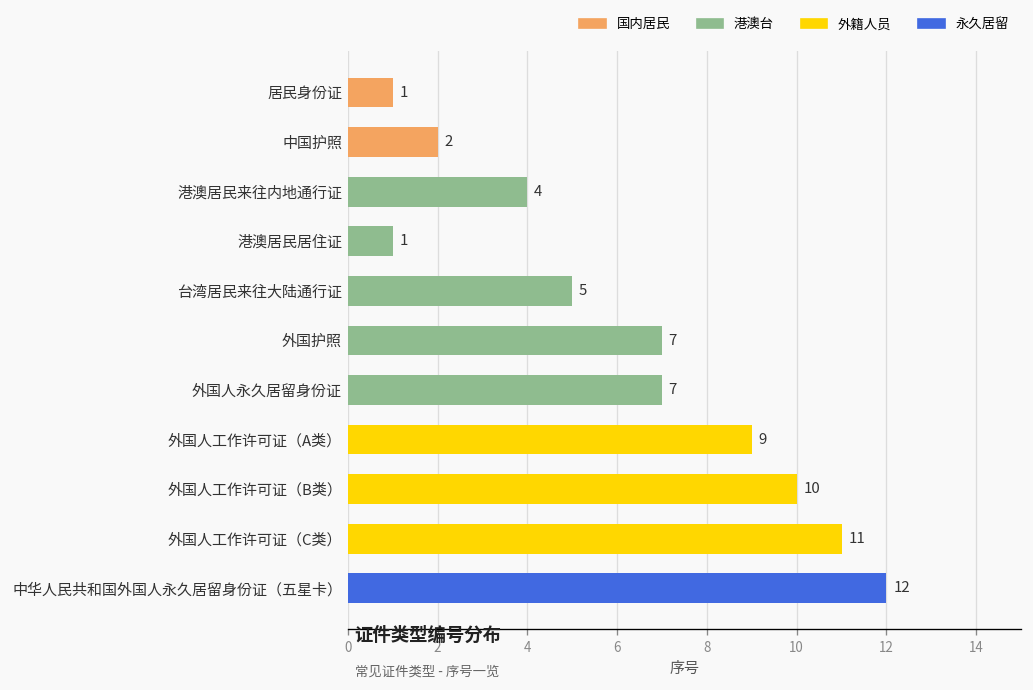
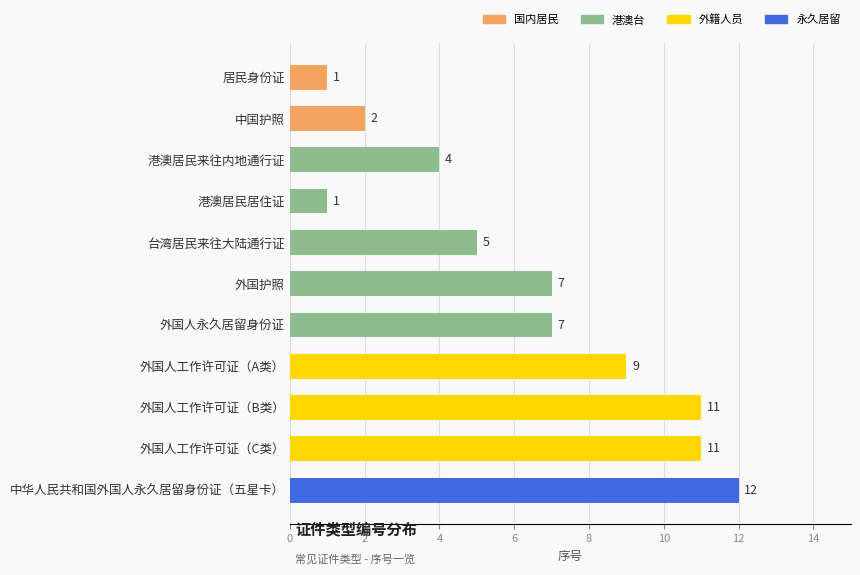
外国人工作许可证（B类）: 10 -> 11
